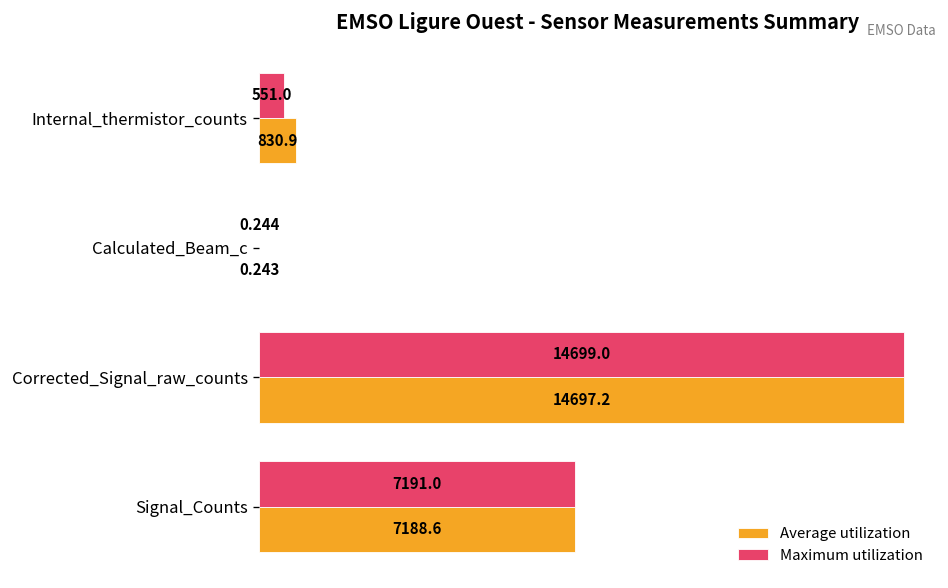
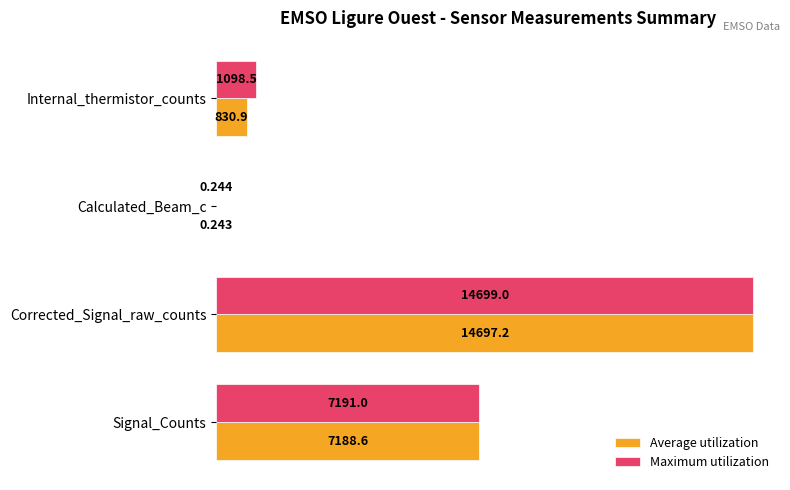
Maximum utilization, Internal_thermistor_counts: 551.0 -> 1098.5
